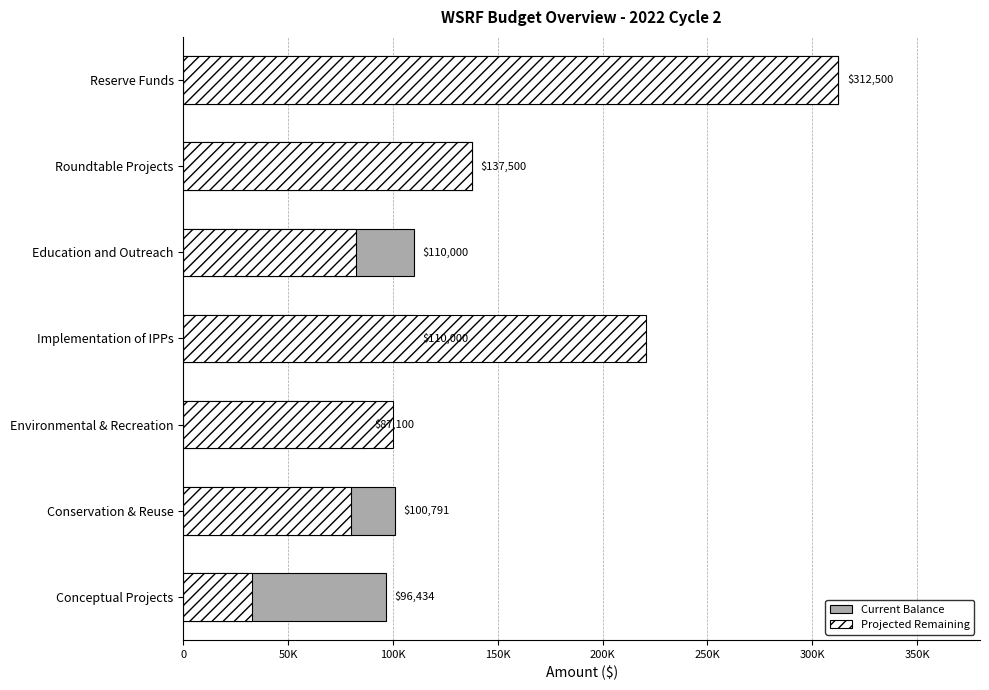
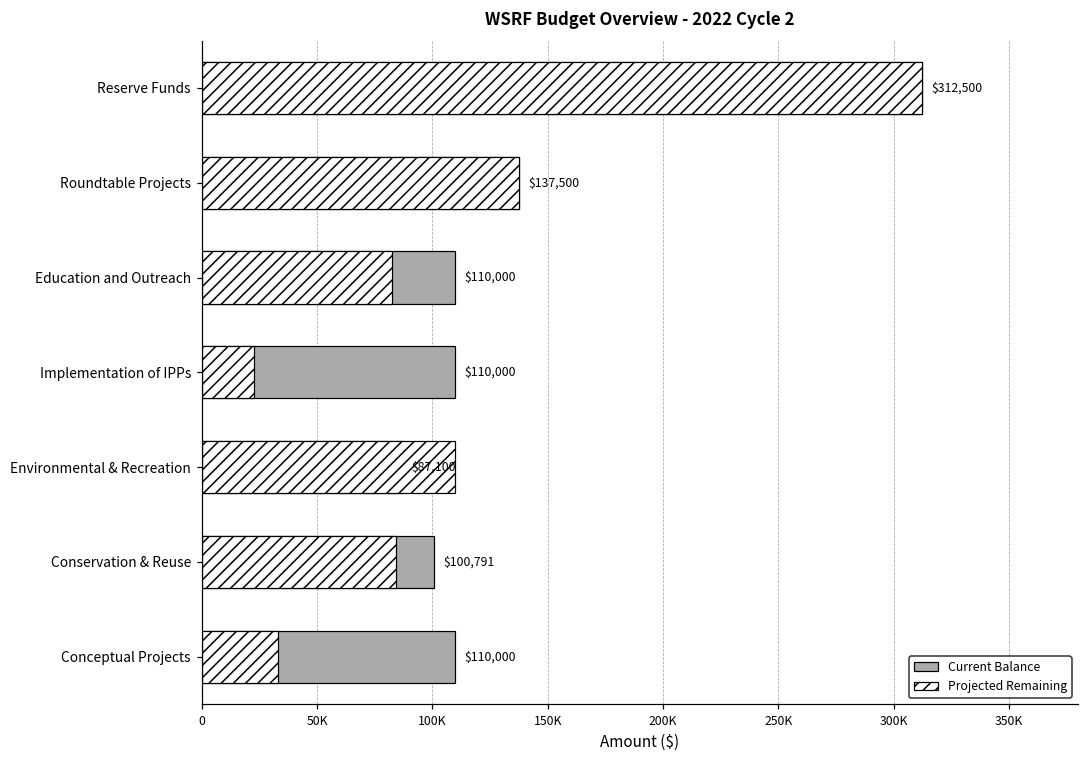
Projected Remaining, Implementation of IPPs: 221000 -> 23000
Projected Remaining, Environmental & Recreation: 100000 -> 110000
Projected Remaining, Conservation & Reuse: 80000 -> 84000
Current Balance, Conceptual Projects: $96,434 -> $110,000
